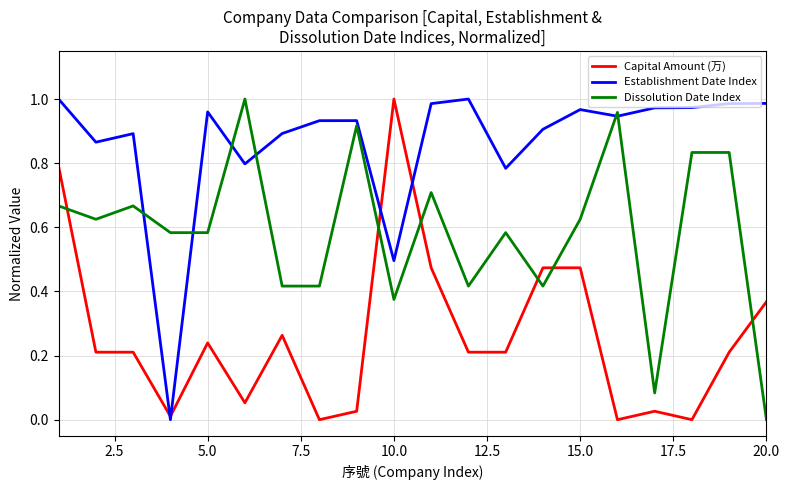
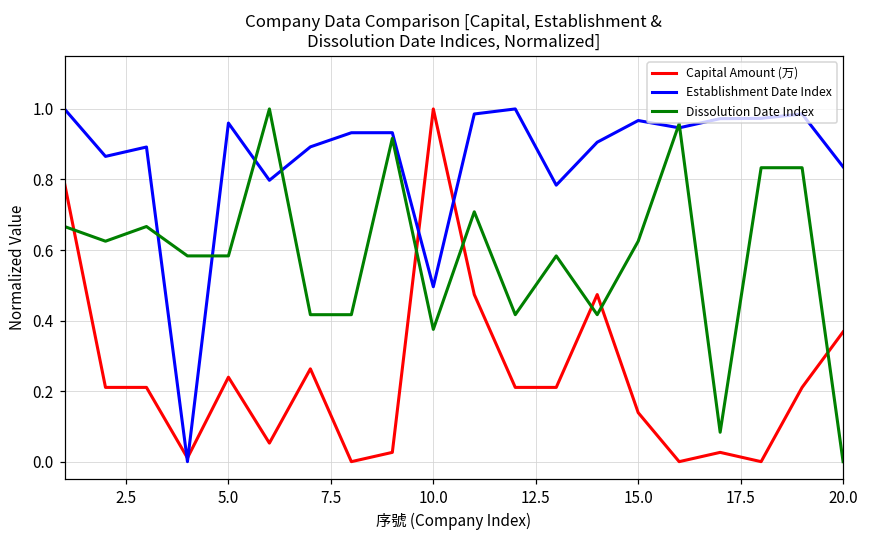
Capital Amount (万), 15.0: 0.47 -> 0.14
Establishment Date Index, 20.0: 0.99 -> 0.84
